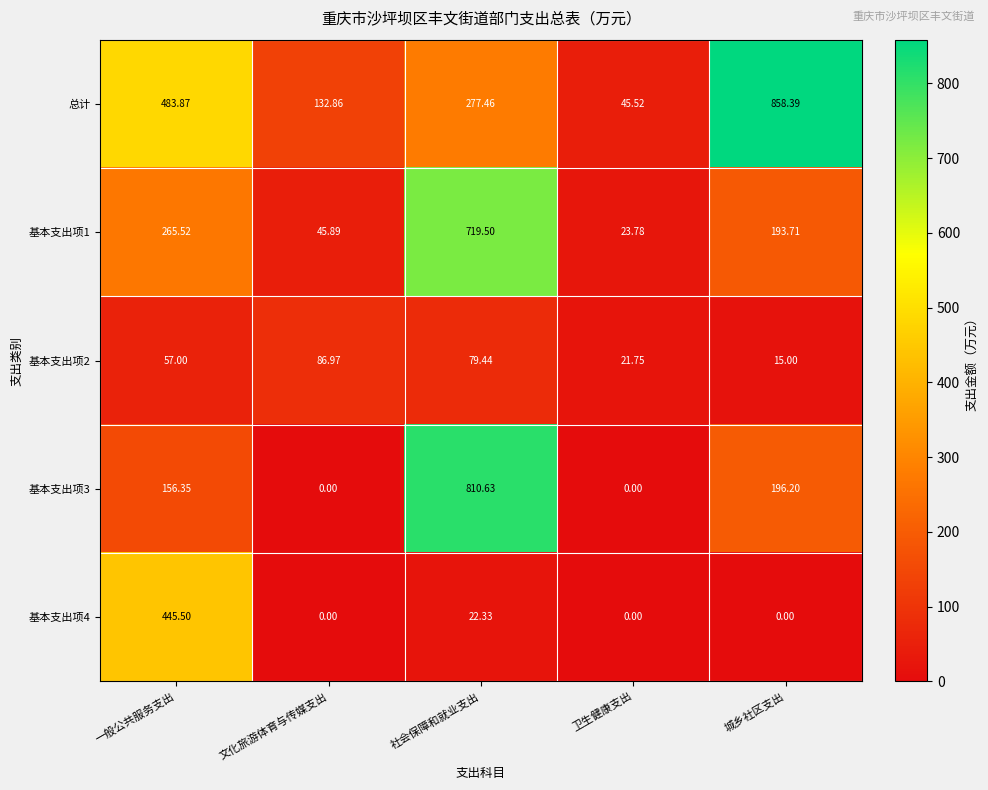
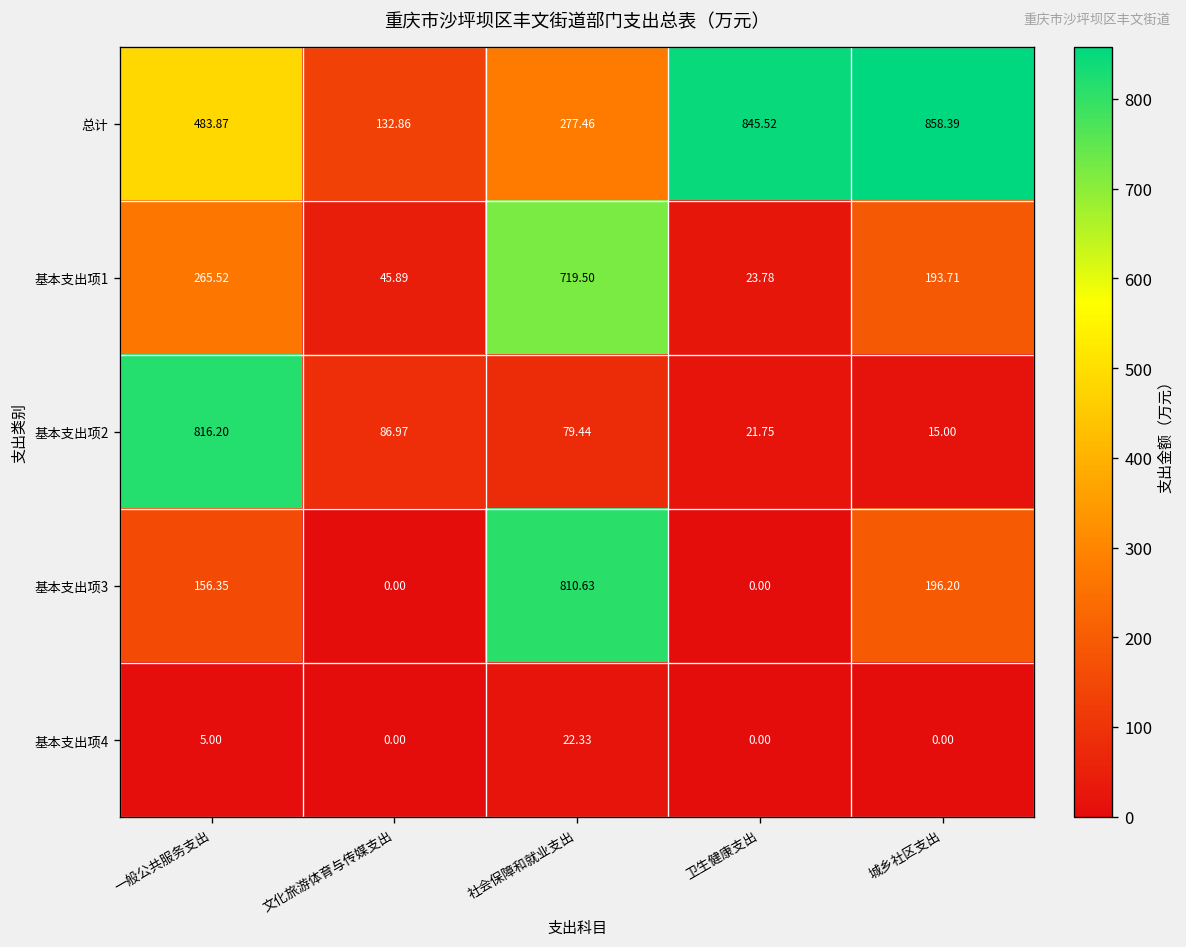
总计, 卫生健康支出: 45.52 -> 845.52
基本支出项2, 一般公共服务支出: 57.00 -> 816.20
基本支出项4, 一般公共服务支出: 445.50 -> 5.00
